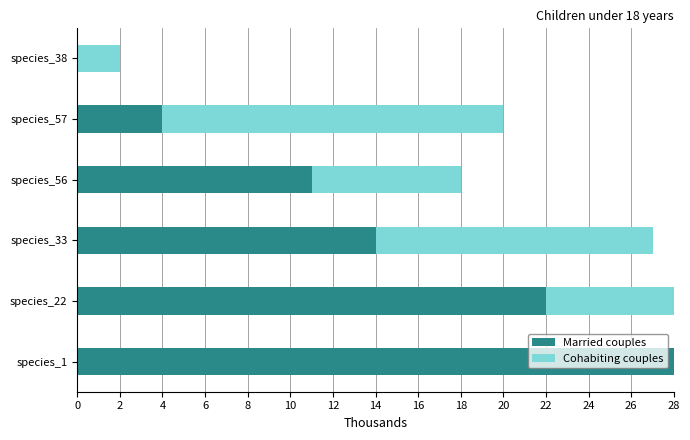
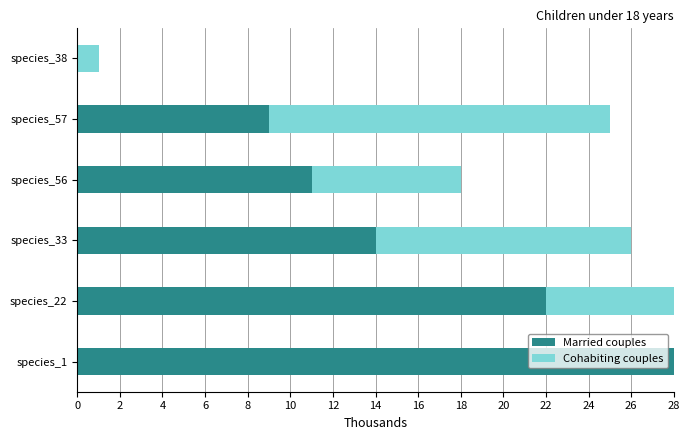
Cohabiting couples, species_38: 2 -> 1
Married couples, species_57: 4 -> 9
Cohabiting couples, species_33: 13 -> 12
